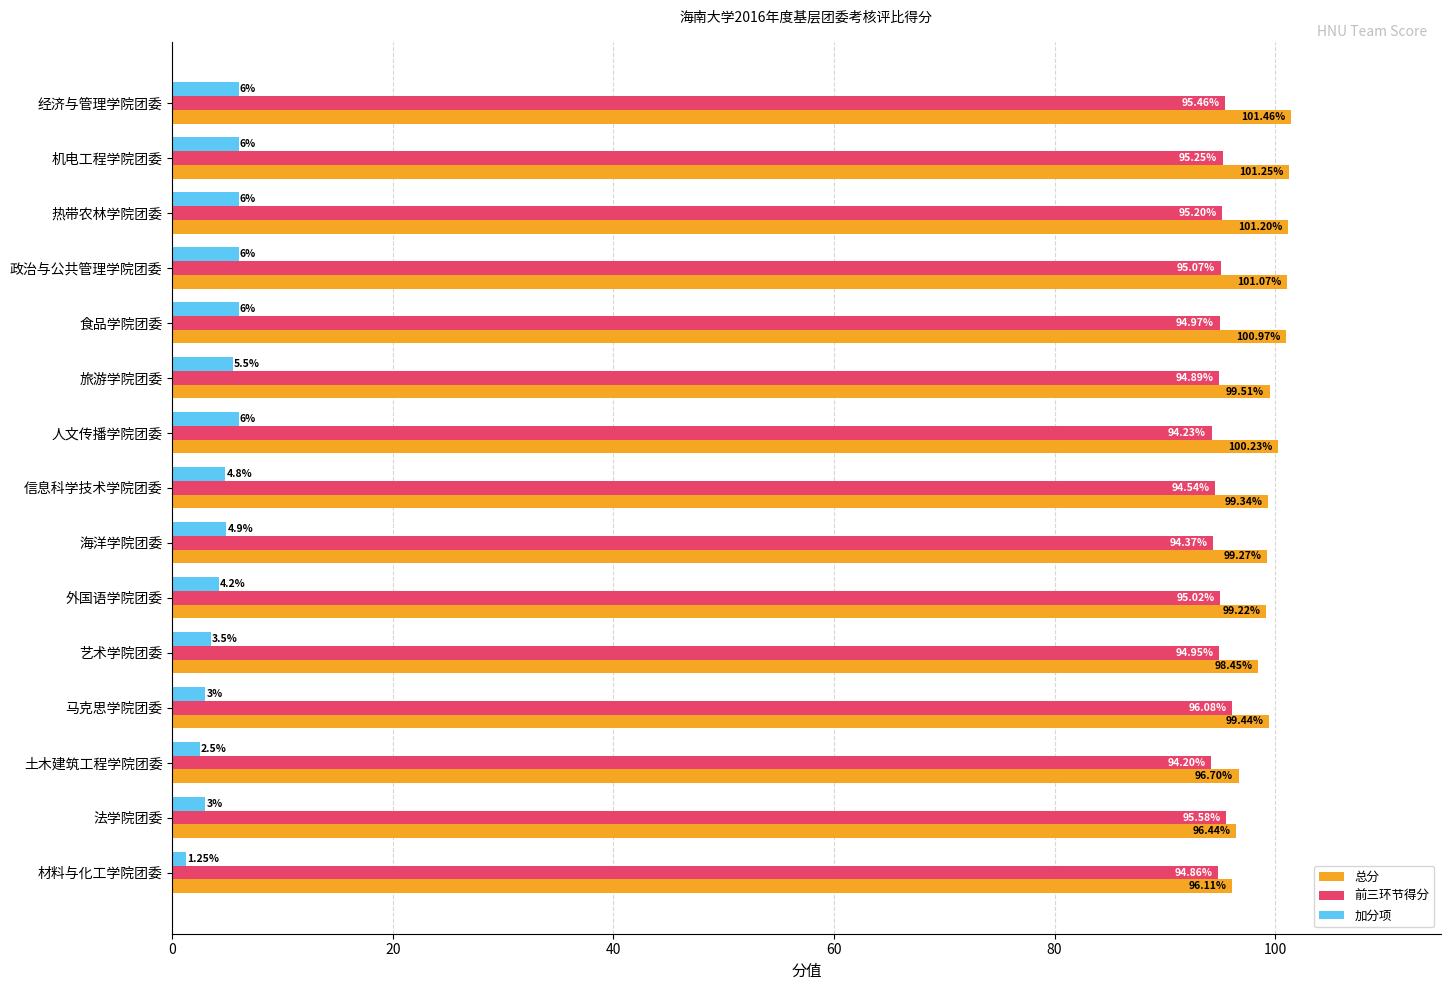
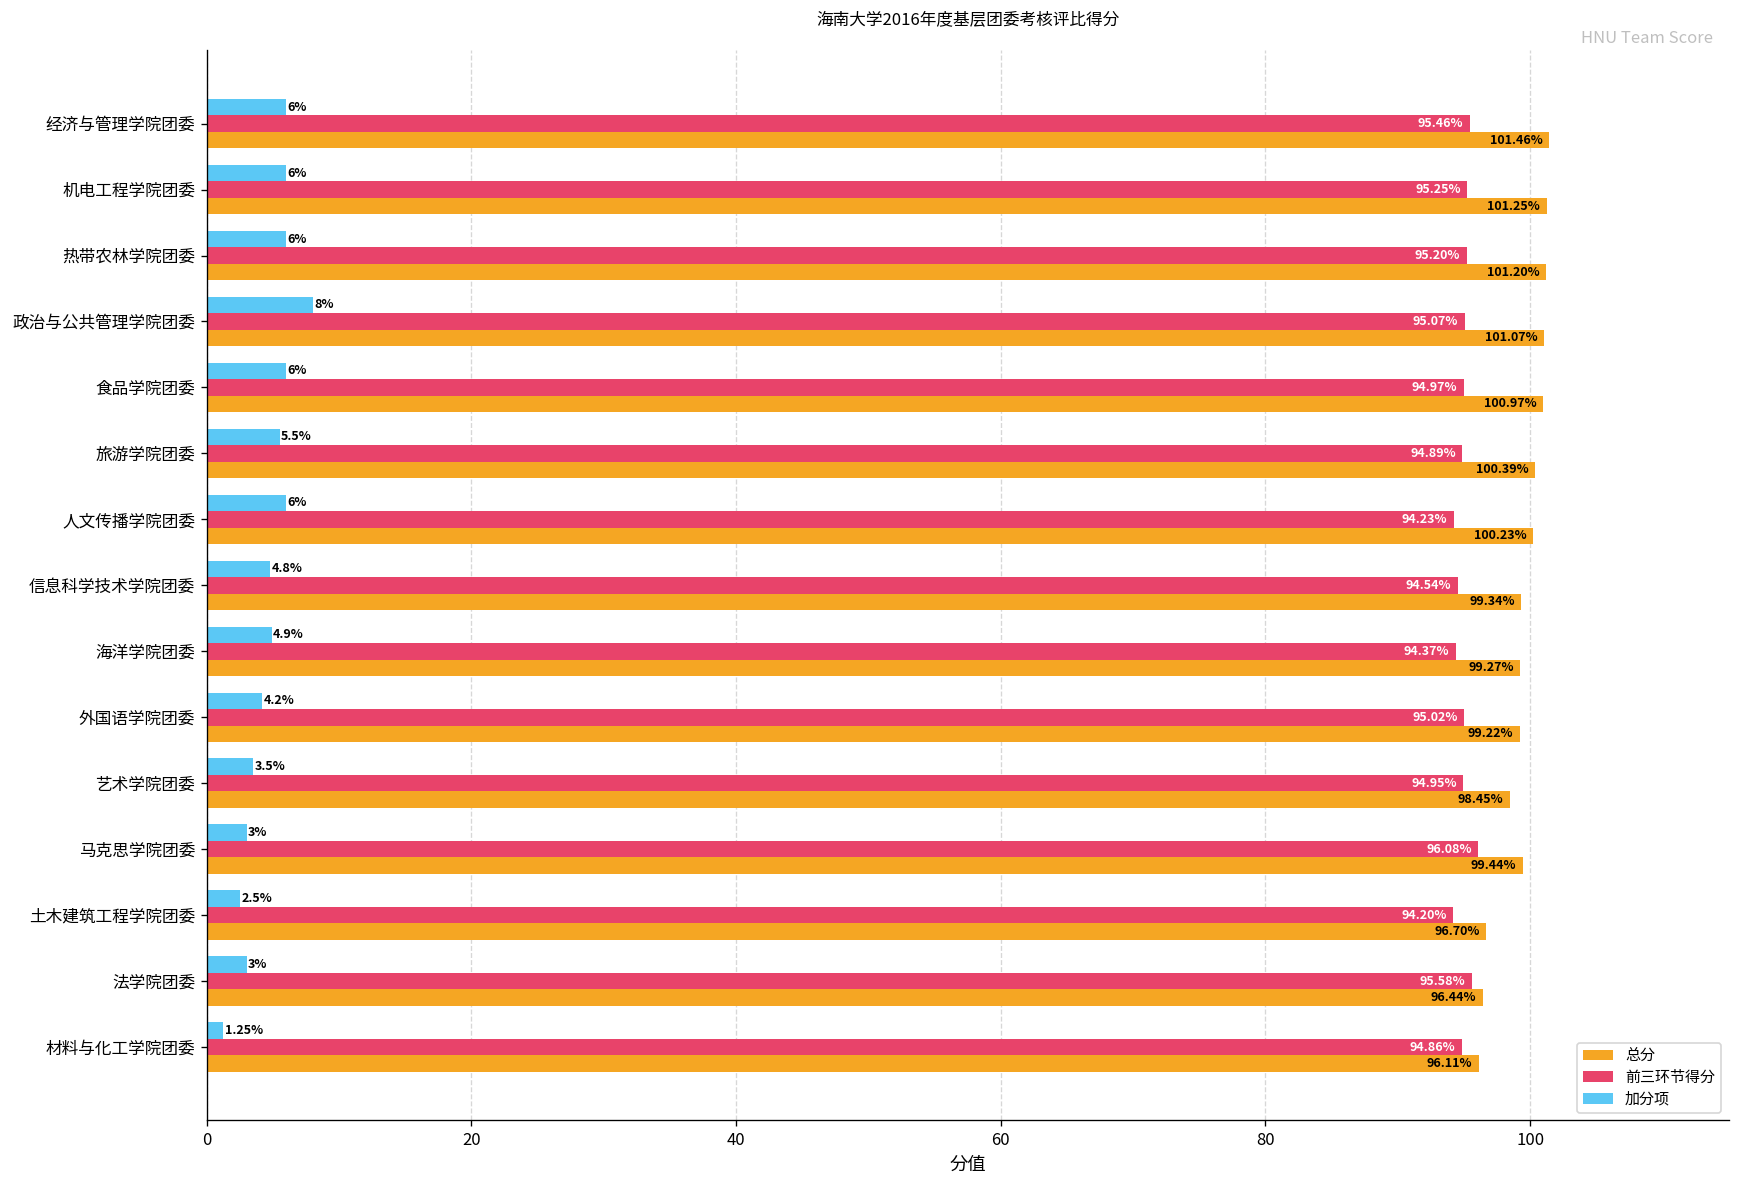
加分项, 政治与公共管理学院团委: 6% -> 8%
总分, 旅游学院团委: 99.51% -> 100.39%
